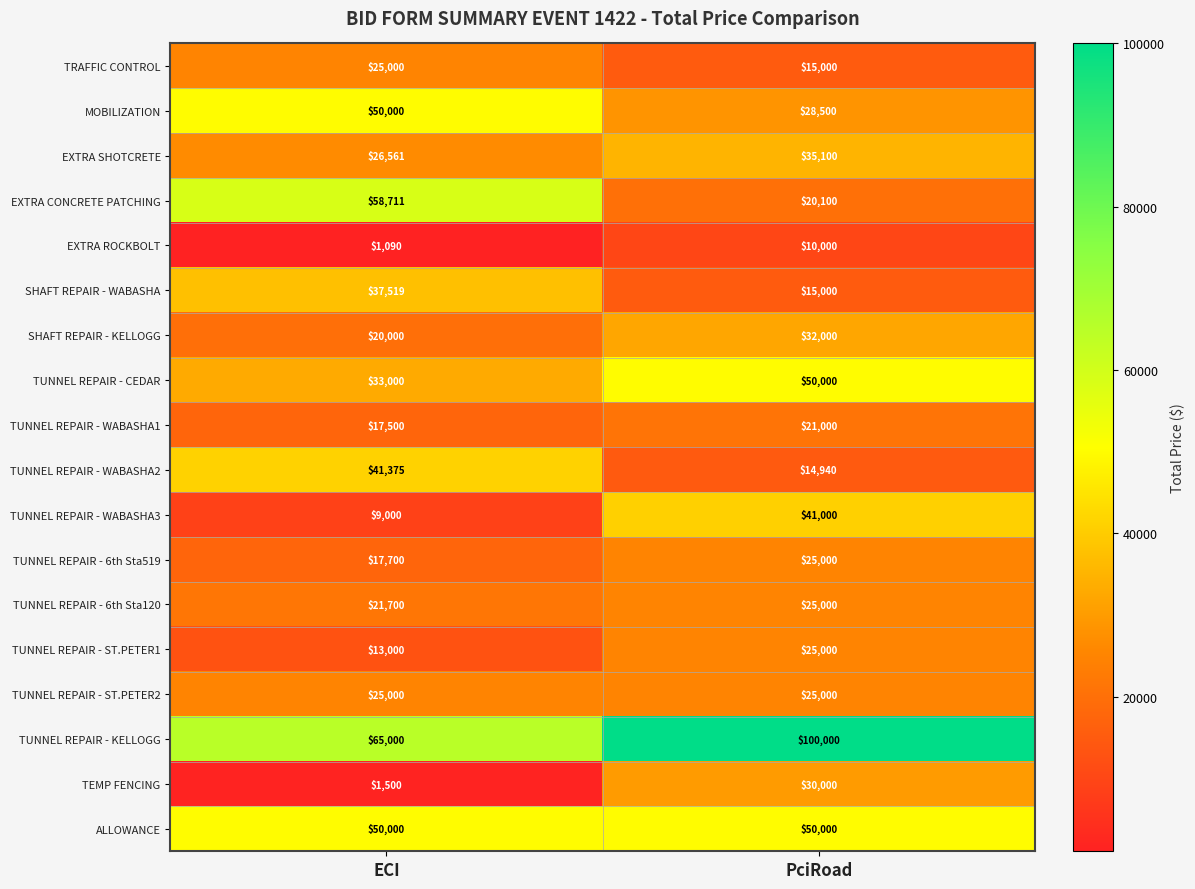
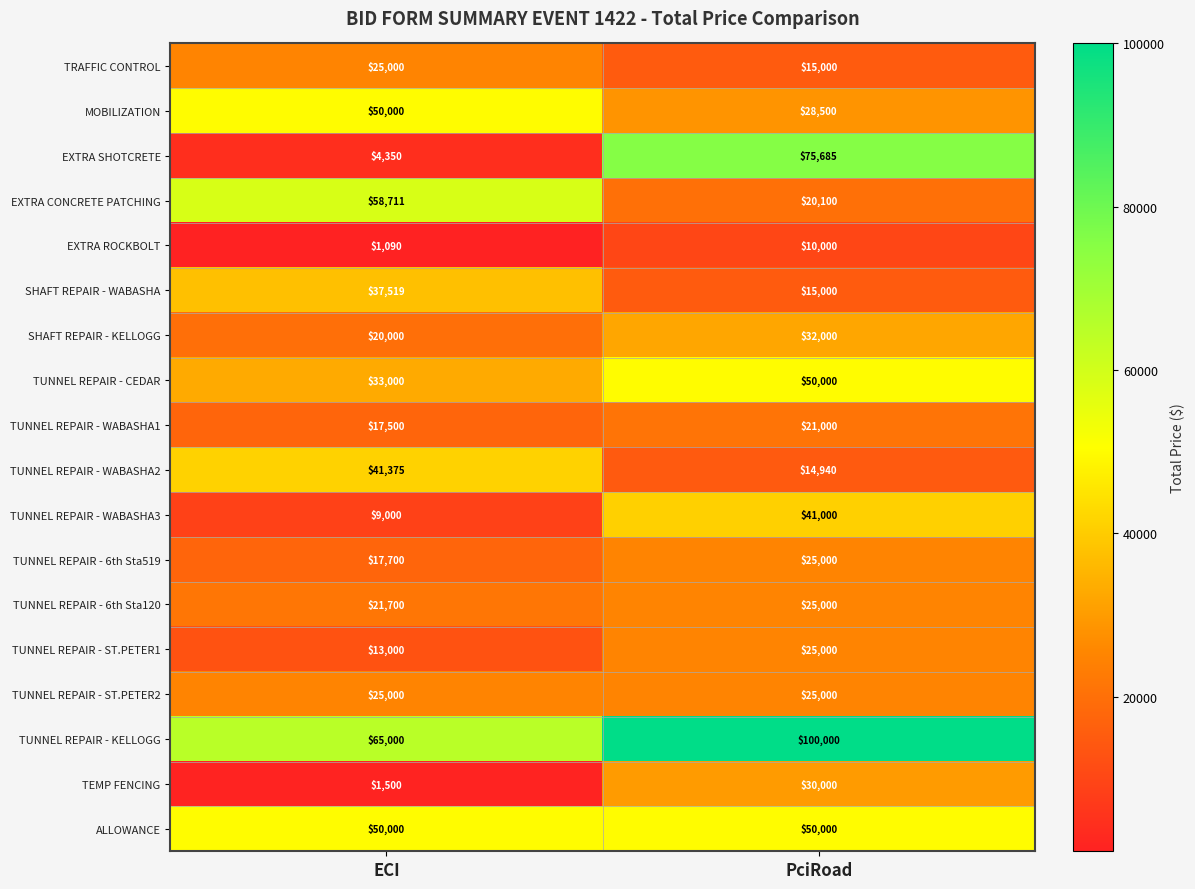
EXTRA SHOTCRETE, ECI: $26,561 -> $4,350
EXTRA SHOTCRETE, PciRoad: $35,100 -> $75,685
